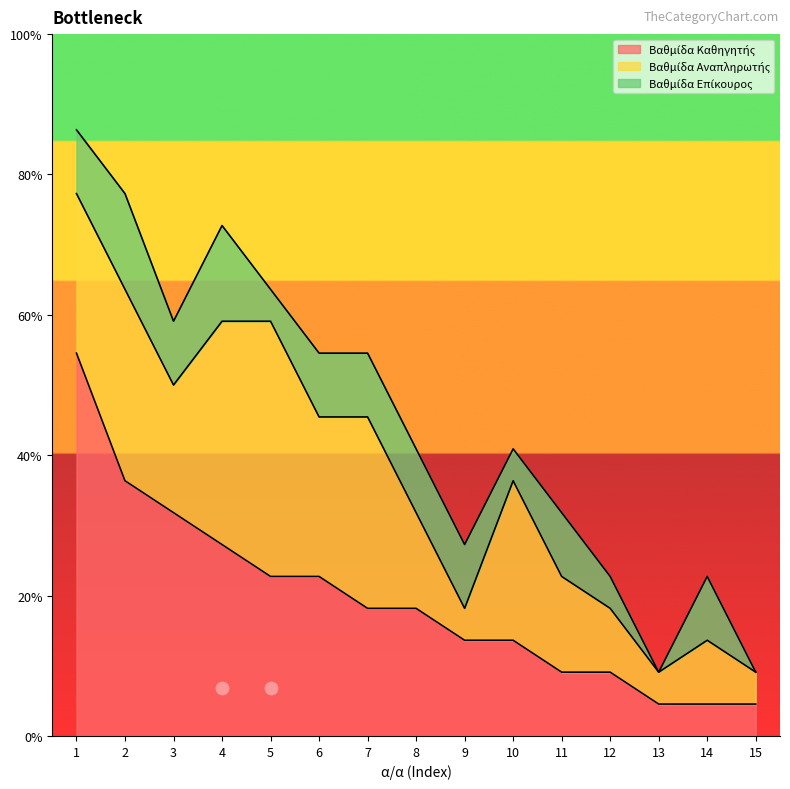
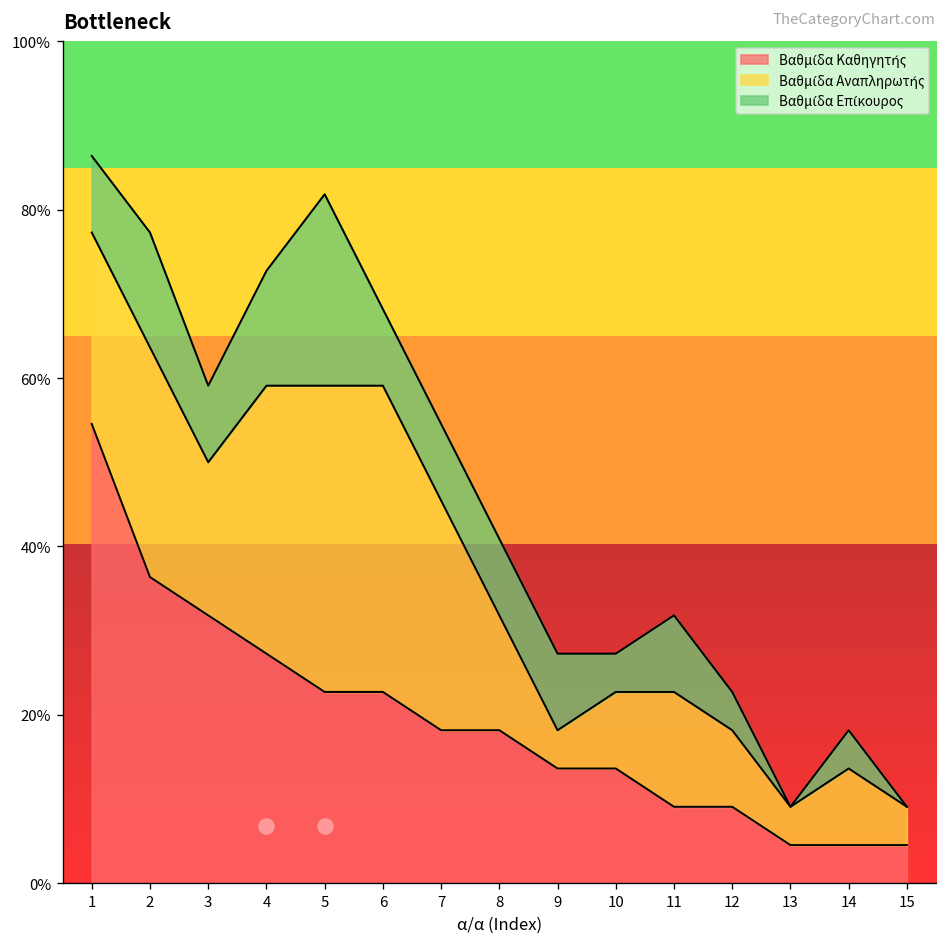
Βαθμίδα Επίκουρος, 5: 5% -> 23%
Βαθμίδα Αναπληρωτής, 6: 23% -> 36%
Βαθμίδα Αναπληρωτής, 10: 23% -> 9%
Βαθμίδα Επίκουρος, 14: 9% -> 5%
